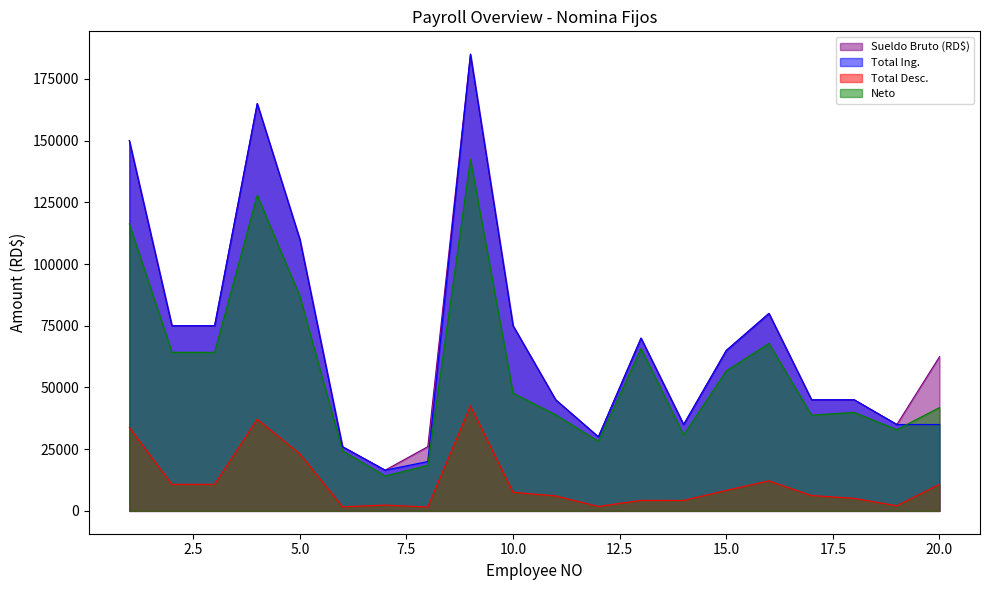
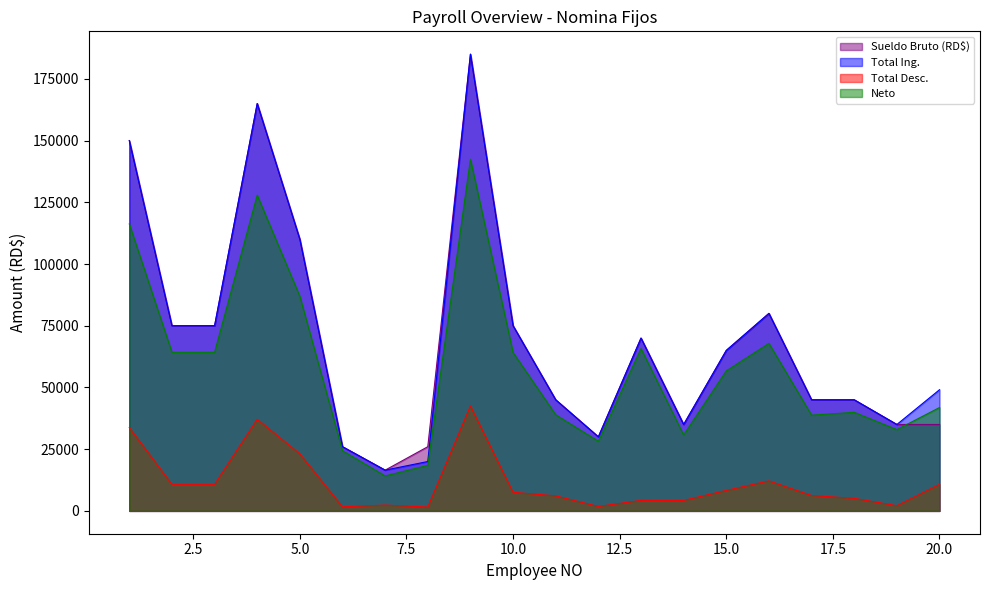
Neto, 10.0: 48000 -> 64000
Sueldo Bruto (RD$), 20.0: 62000 -> 35000
Total Ing., 20.0: 35000 -> 49000
